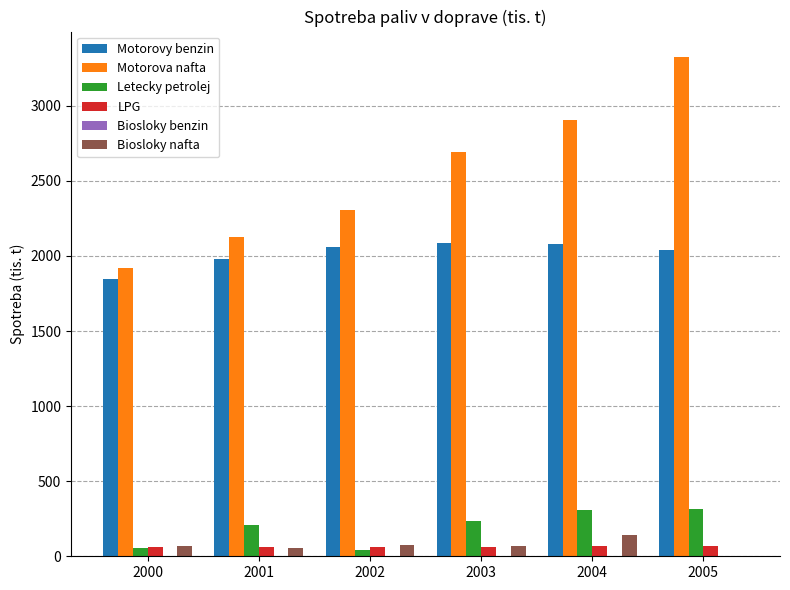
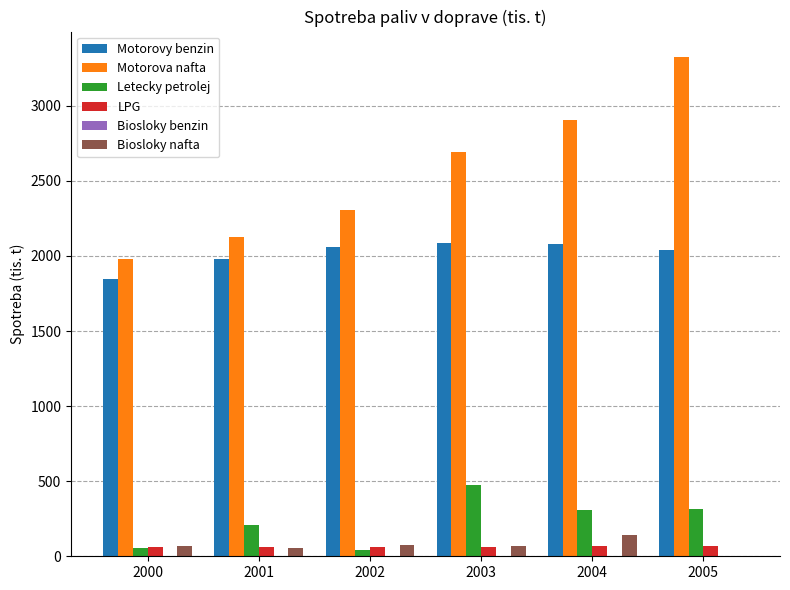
Motorova nafta, 2000: 1920 -> 1980
Letecky petrolej, 2003: 240 -> 470
